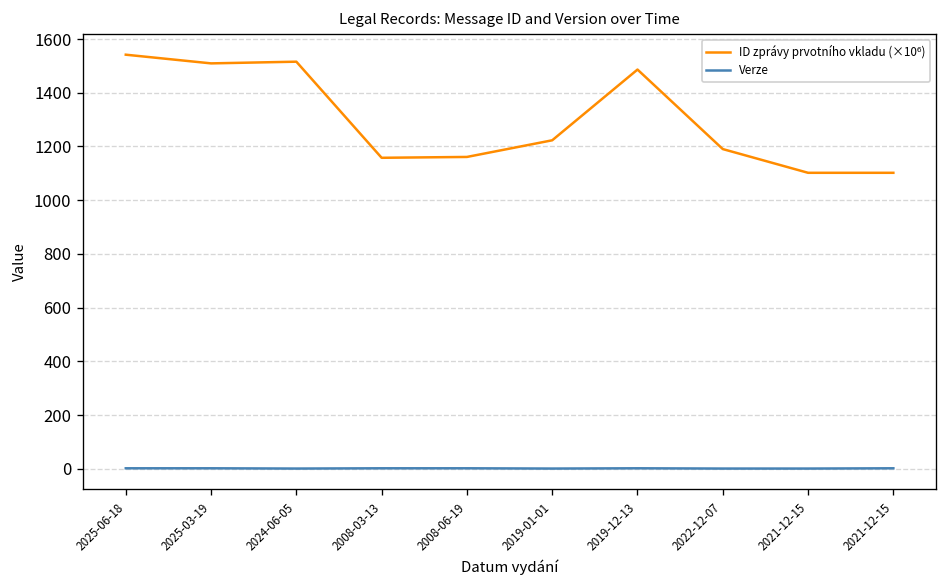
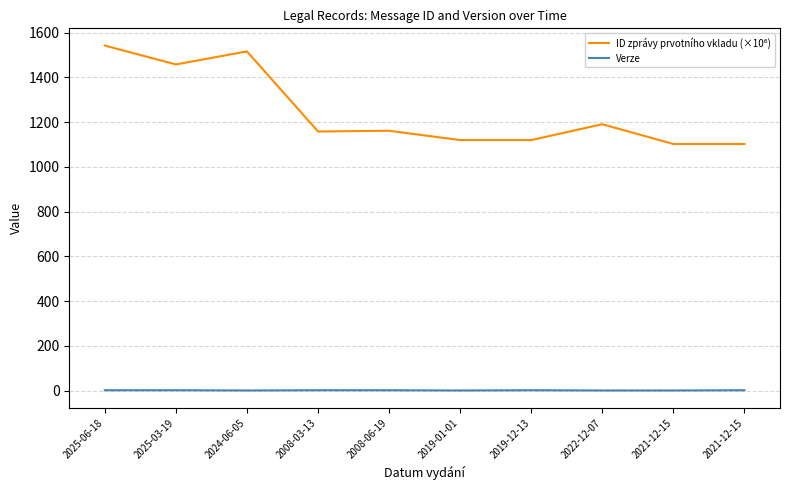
ID zprávy prvotního vkladu (×10⁶), 2025-03-19: 1510 -> 1460
ID zprávy prvotního vkladu (×10⁶), 2019-01-01: 1220 -> 1120
ID zprávy prvotního vkladu (×10⁶), 2019-12-13: 1490 -> 1120
